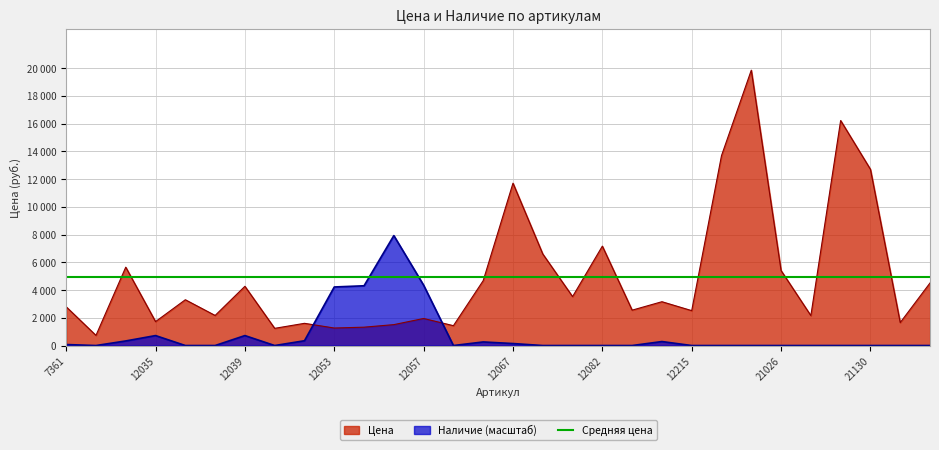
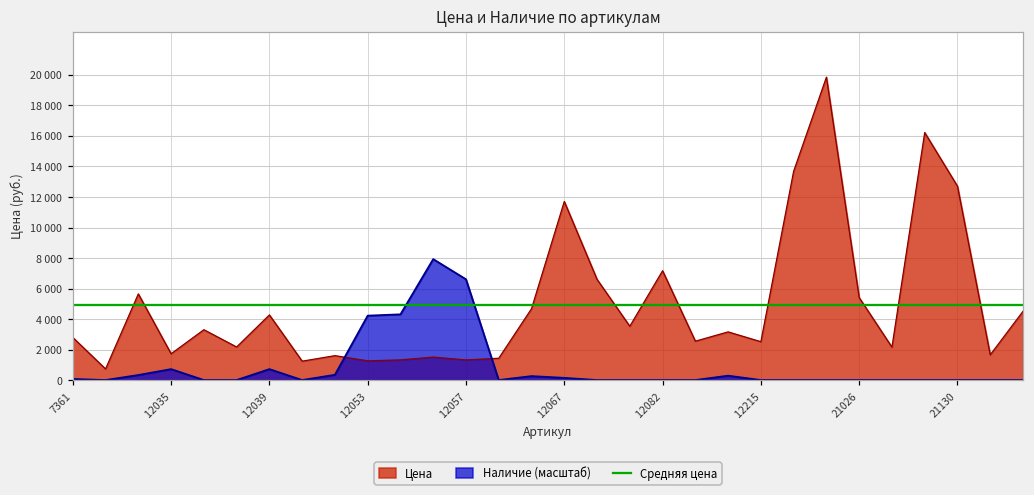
Цена, 12057: 2000 -> 1300
Наличие (масштаб), 12057: 4400 -> 6600
